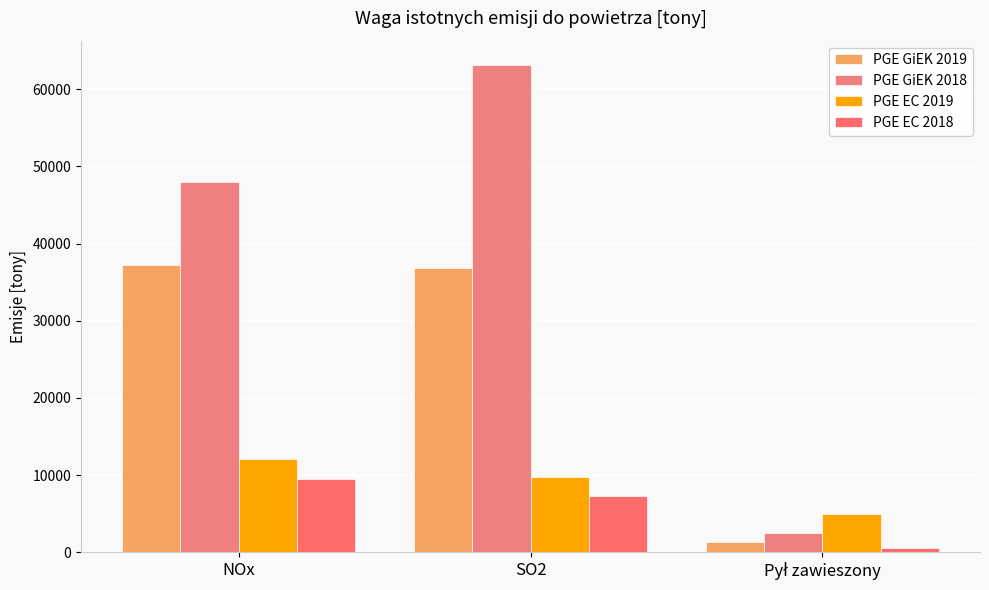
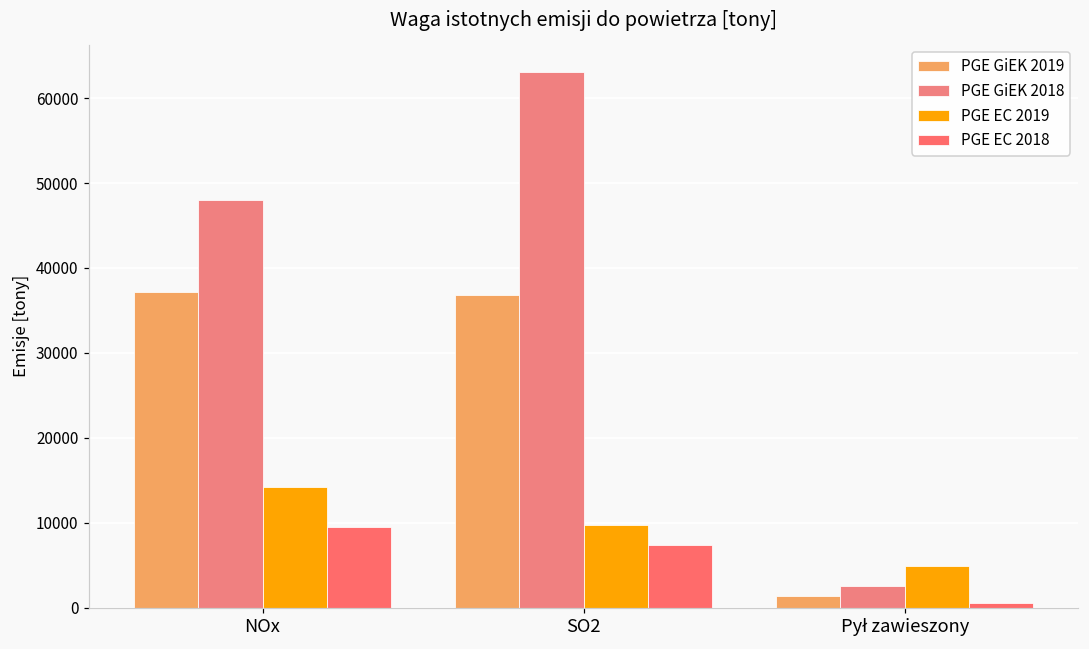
PGE EC 2019, NOx: 12000 -> 14000
